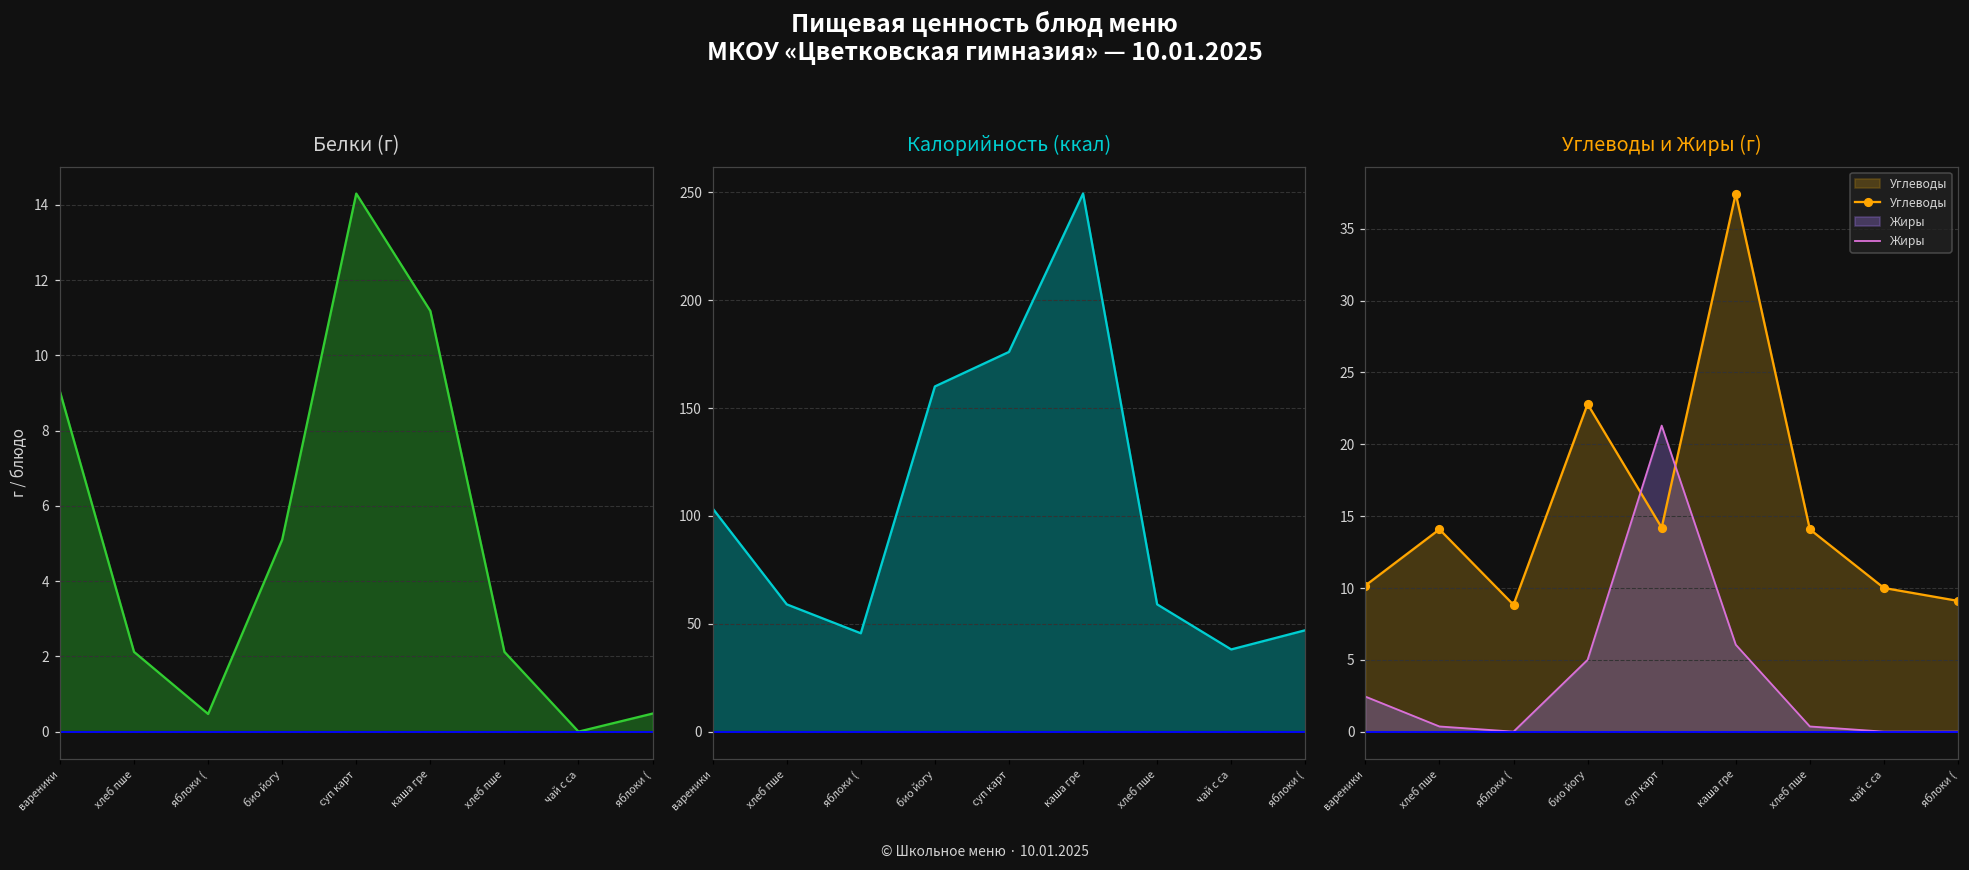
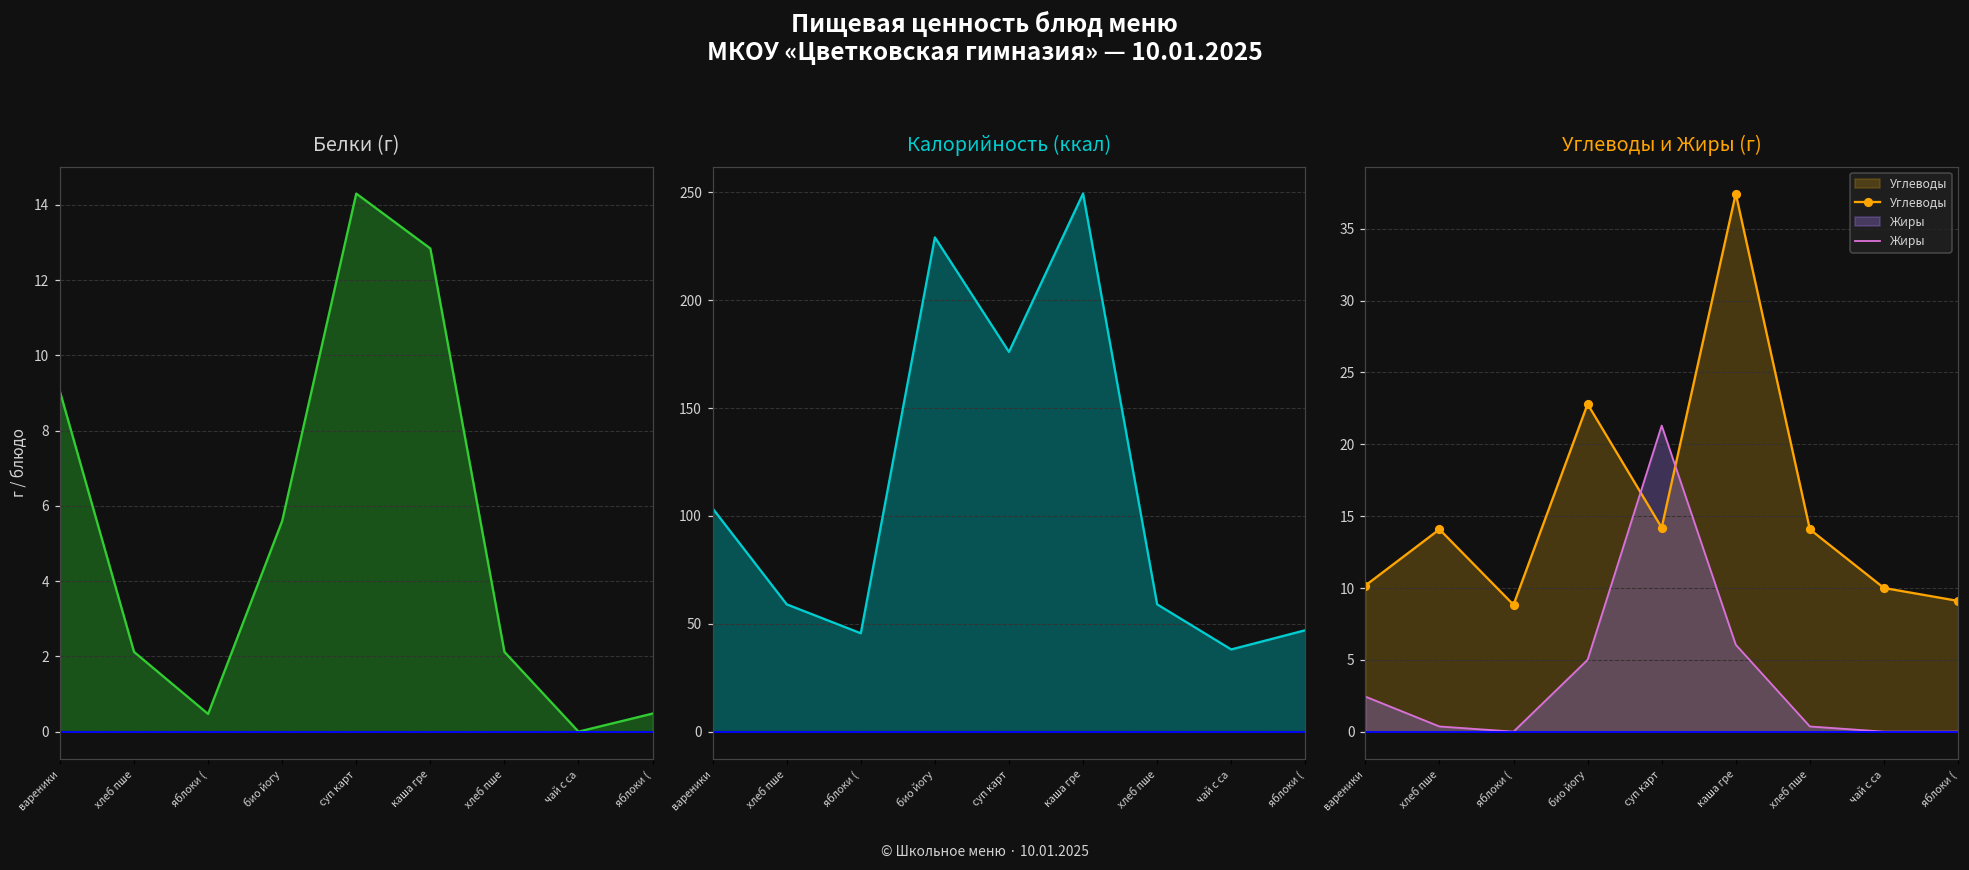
Белки (г), био йогу: 5.1 -> 5.6
Белки (г), каша гре: 11.2 -> 12.8
Калорийность (ккал), био йогу: 160 -> 229
